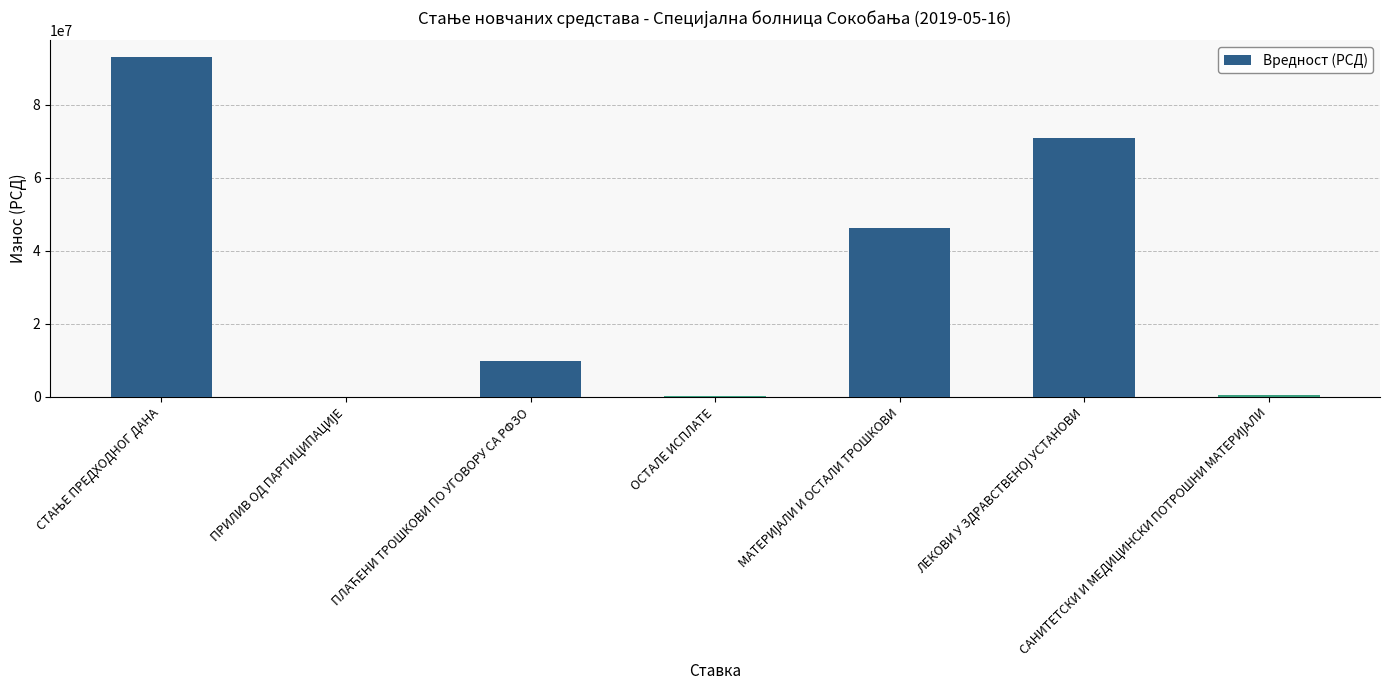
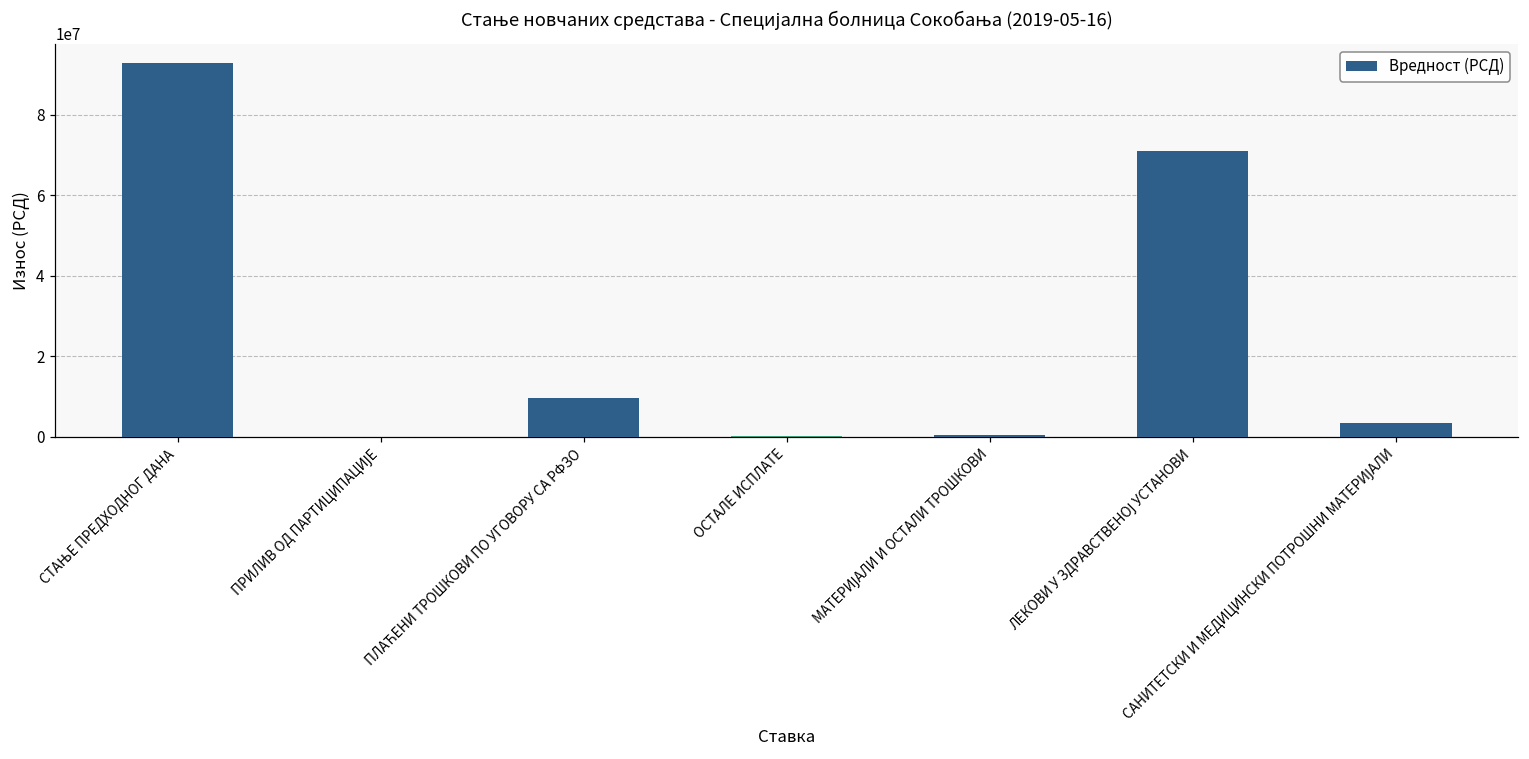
МАТЕРИЈАЛИ И ОСТАЛИ ТРОШКОВИ: 46000000 -> 1000000
САНИТЕТСКИ И МЕДИЦИНСКИ ПОТРОШНИ МАТЕРИЈАЛИ: 0 -> 3000000
